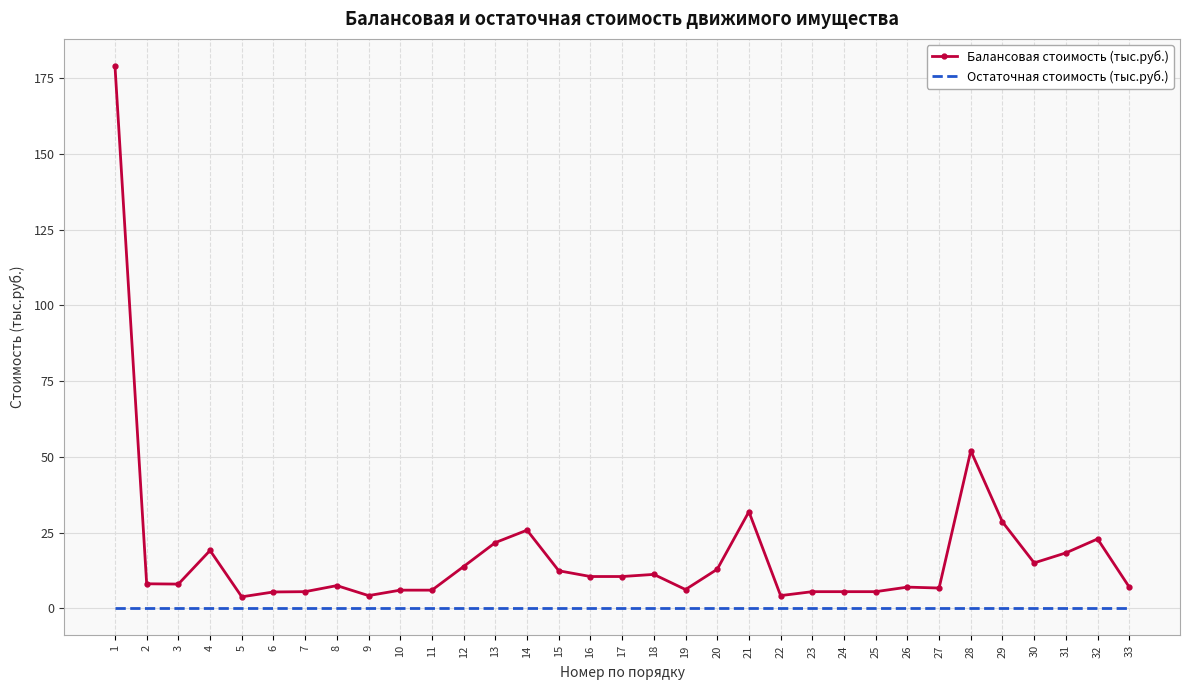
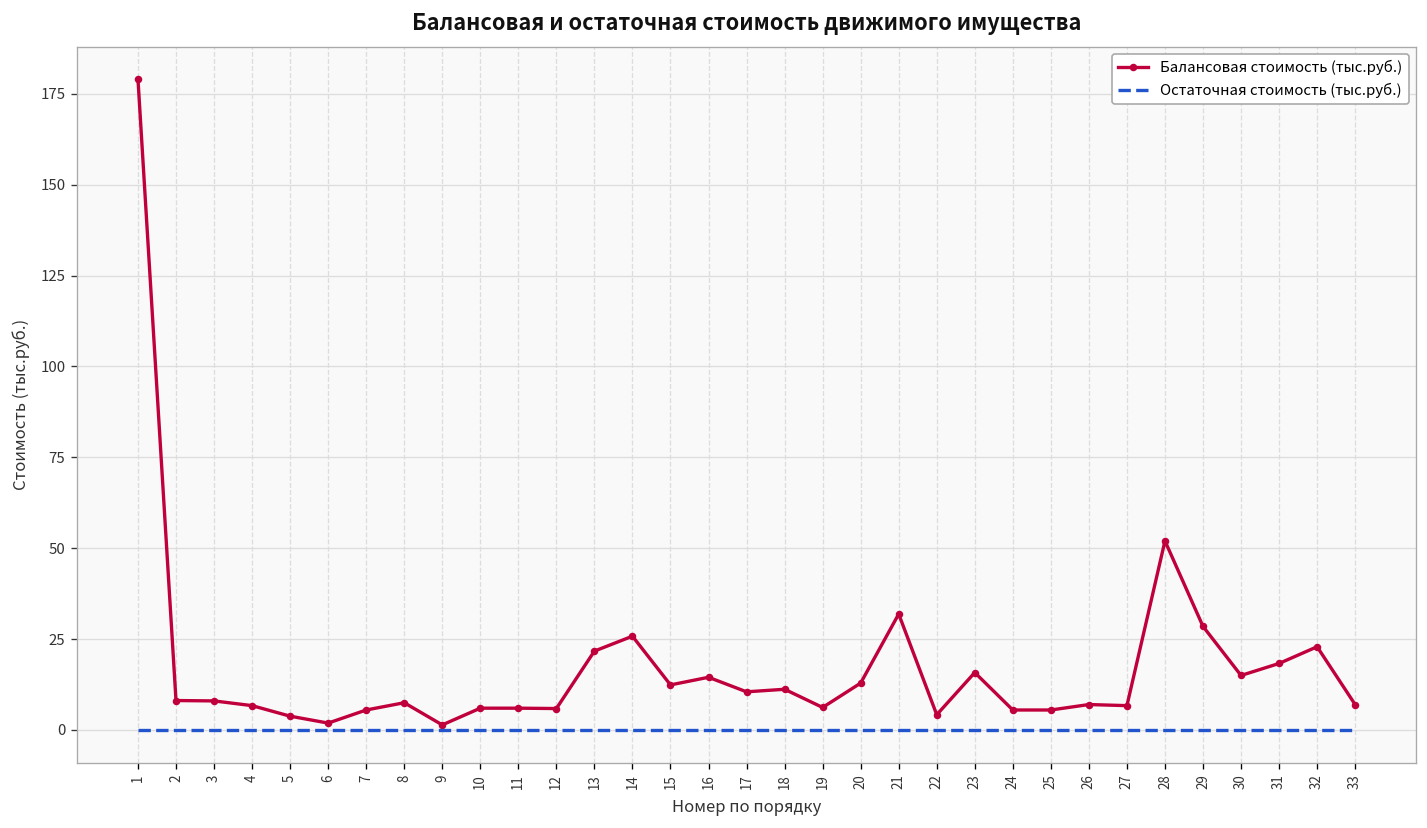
Балансовая стоимость (тыс.руб.), 4: 19 -> 7
Балансовая стоимость (тыс.руб.), 6: 5 -> 2
Балансовая стоимость (тыс.руб.), 9: 4 -> 1
Балансовая стоимость (тыс.руб.), 12: 14 -> 6
Балансовая стоимость (тыс.руб.), 16: 11 -> 15
Балансовая стоимость (тыс.руб.), 23: 6 -> 16
